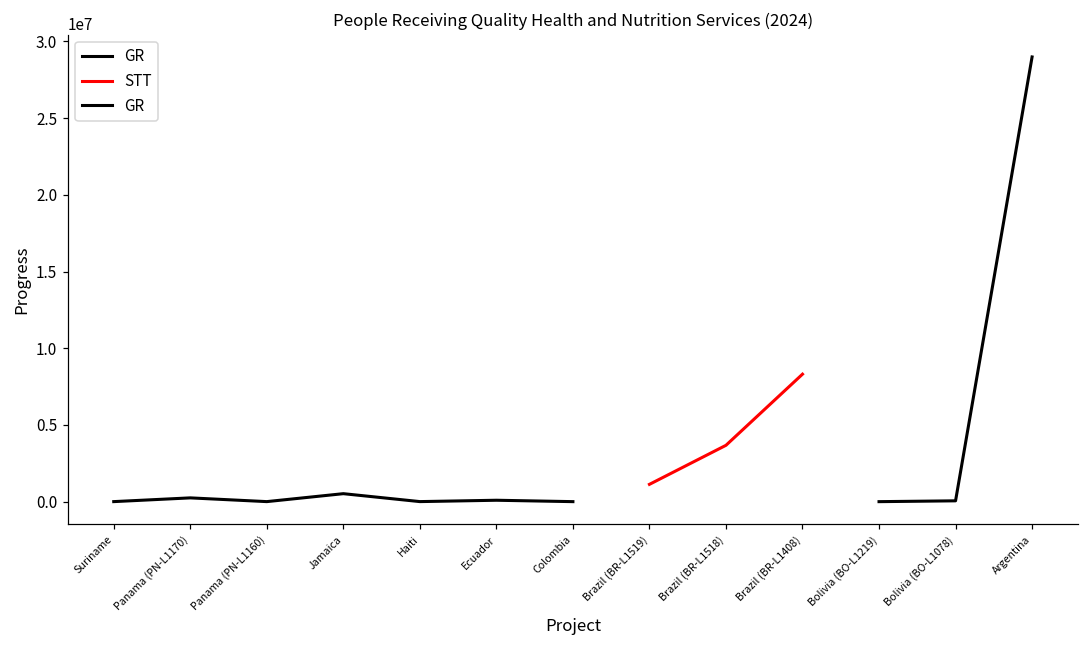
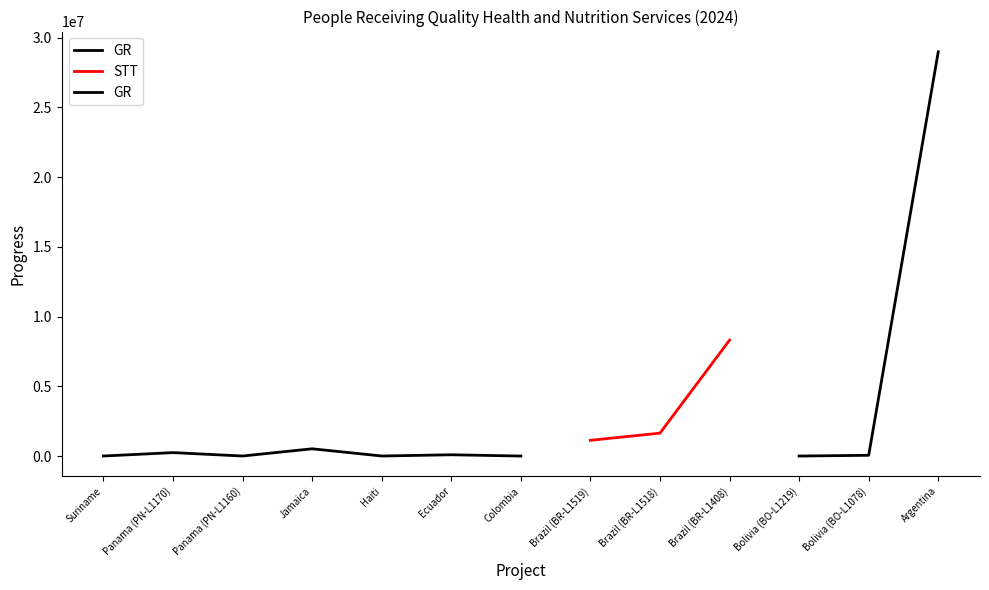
STT, Brazil (BR-L1518): 3700000 -> 1600000
